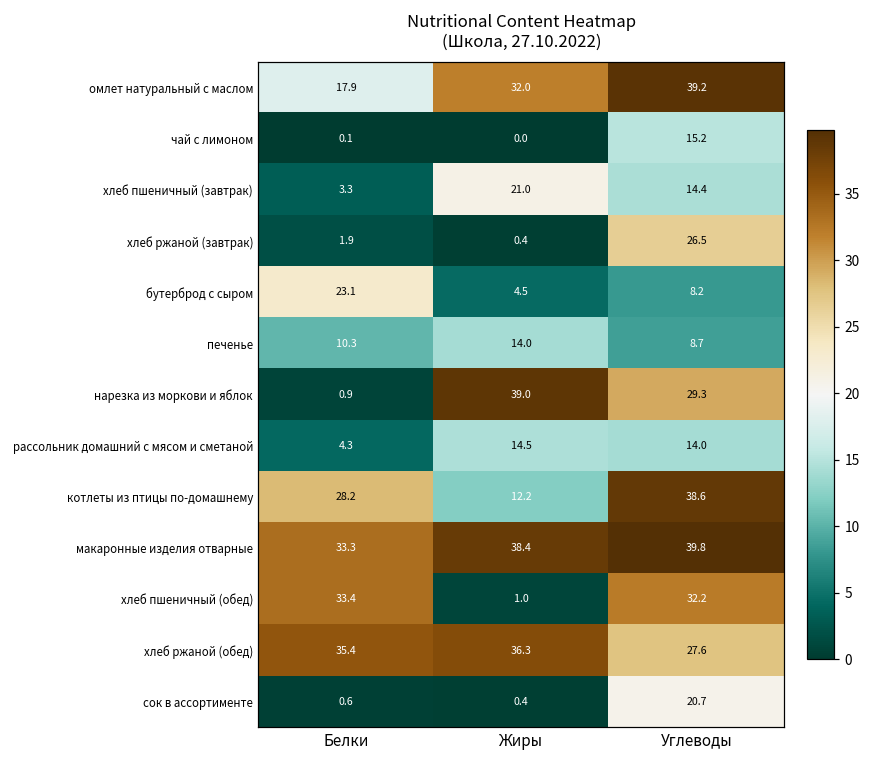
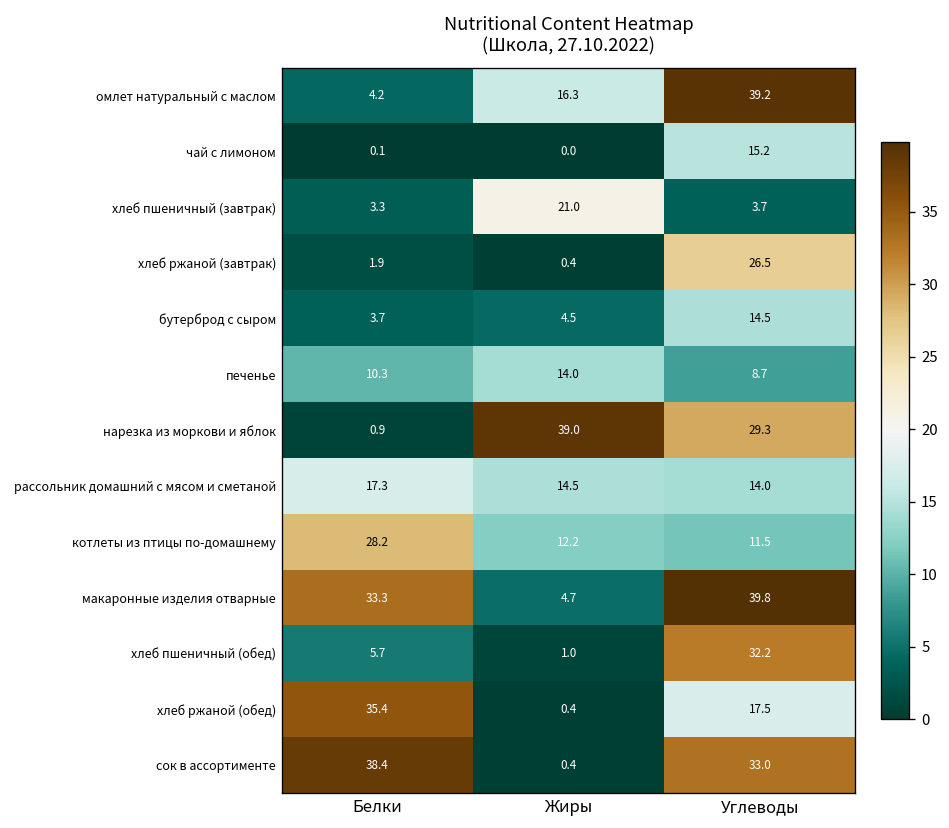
омлет натуральный с маслом, Белки: 17.9 -> 4.2
омлет натуральный с маслом, Жиры: 32.0 -> 16.3
хлеб пшеничный (завтрак), Углеводы: 14.4 -> 3.7
бутерброд с сыром, Белки: 23.1 -> 3.7
бутерброд с сыром, Углеводы: 8.2 -> 14.5
рассольник домашний с мясом и сметаной, Белки: 4.3 -> 17.3
котлеты из птицы по-домашнему, Углеводы: 38.6 -> 11.5
макаронные изделия отварные, Жиры: 38.4 -> 4.7
хлеб пшеничный (обед), Белки: 33.4 -> 5.7
хлеб ржаной (обед), Жиры: 36.3 -> 0.4
хлеб ржаной (обед), Углеводы: 27.6 -> 17.5
сок в ассортименте, Белки: 0.6 -> 38.4
сок в ассортименте, Углеводы: 20.7 -> 33.0
